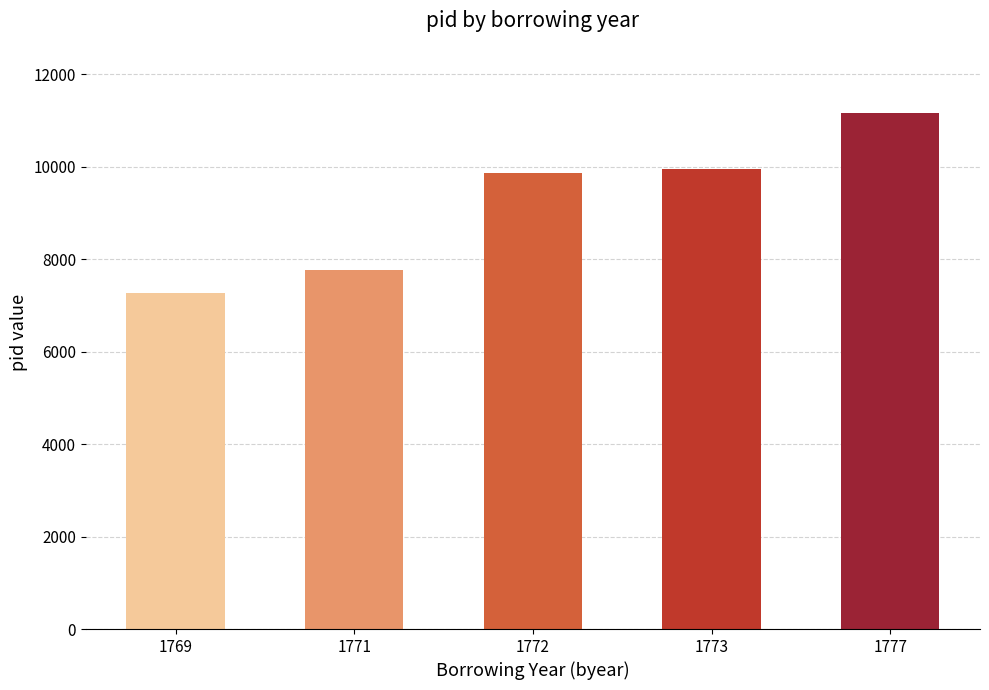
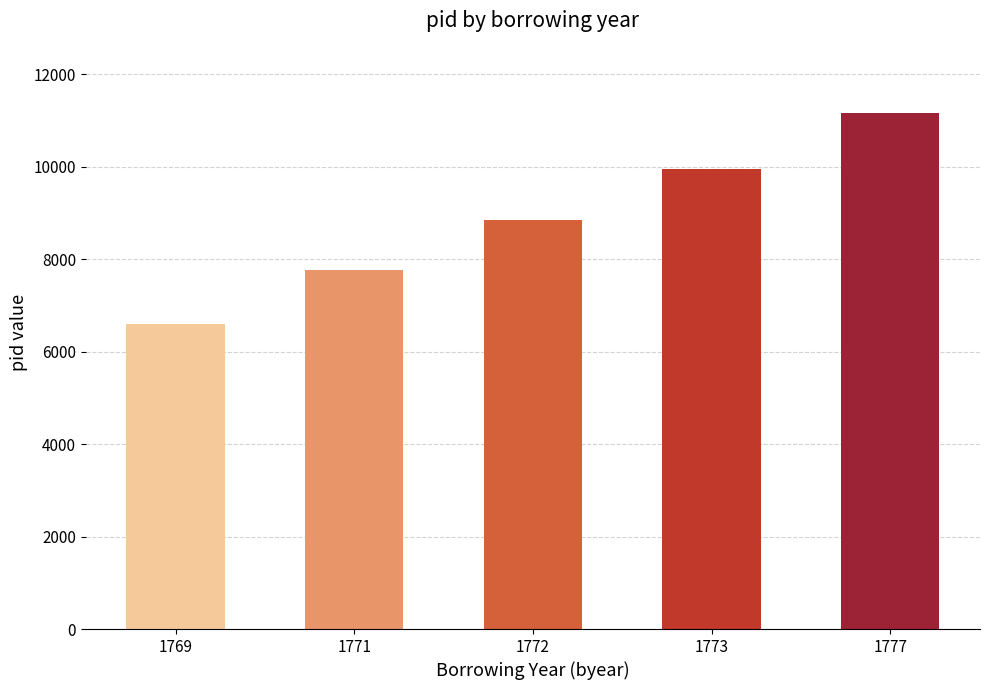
1769: 7300 -> 6600
1772: 9900 -> 8800
